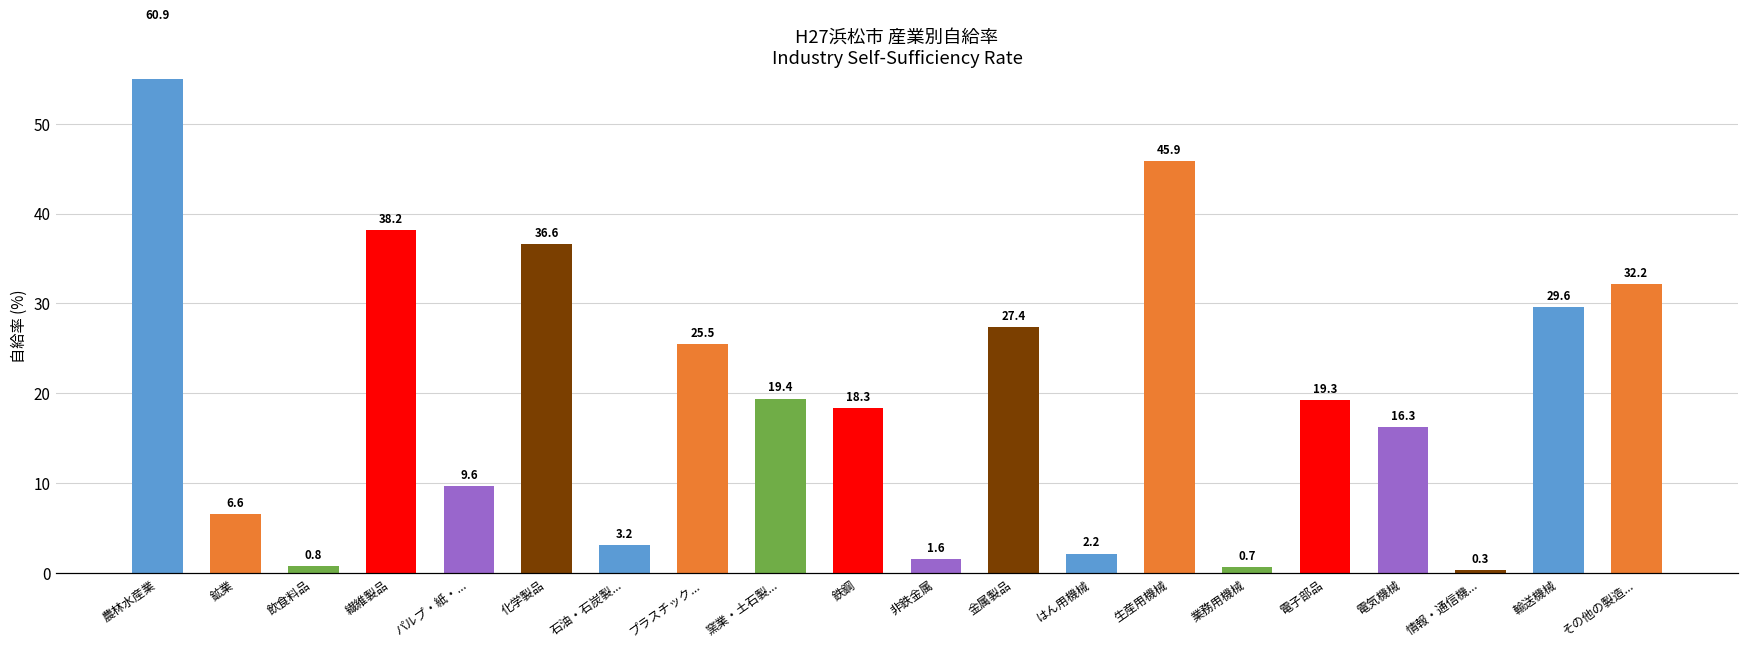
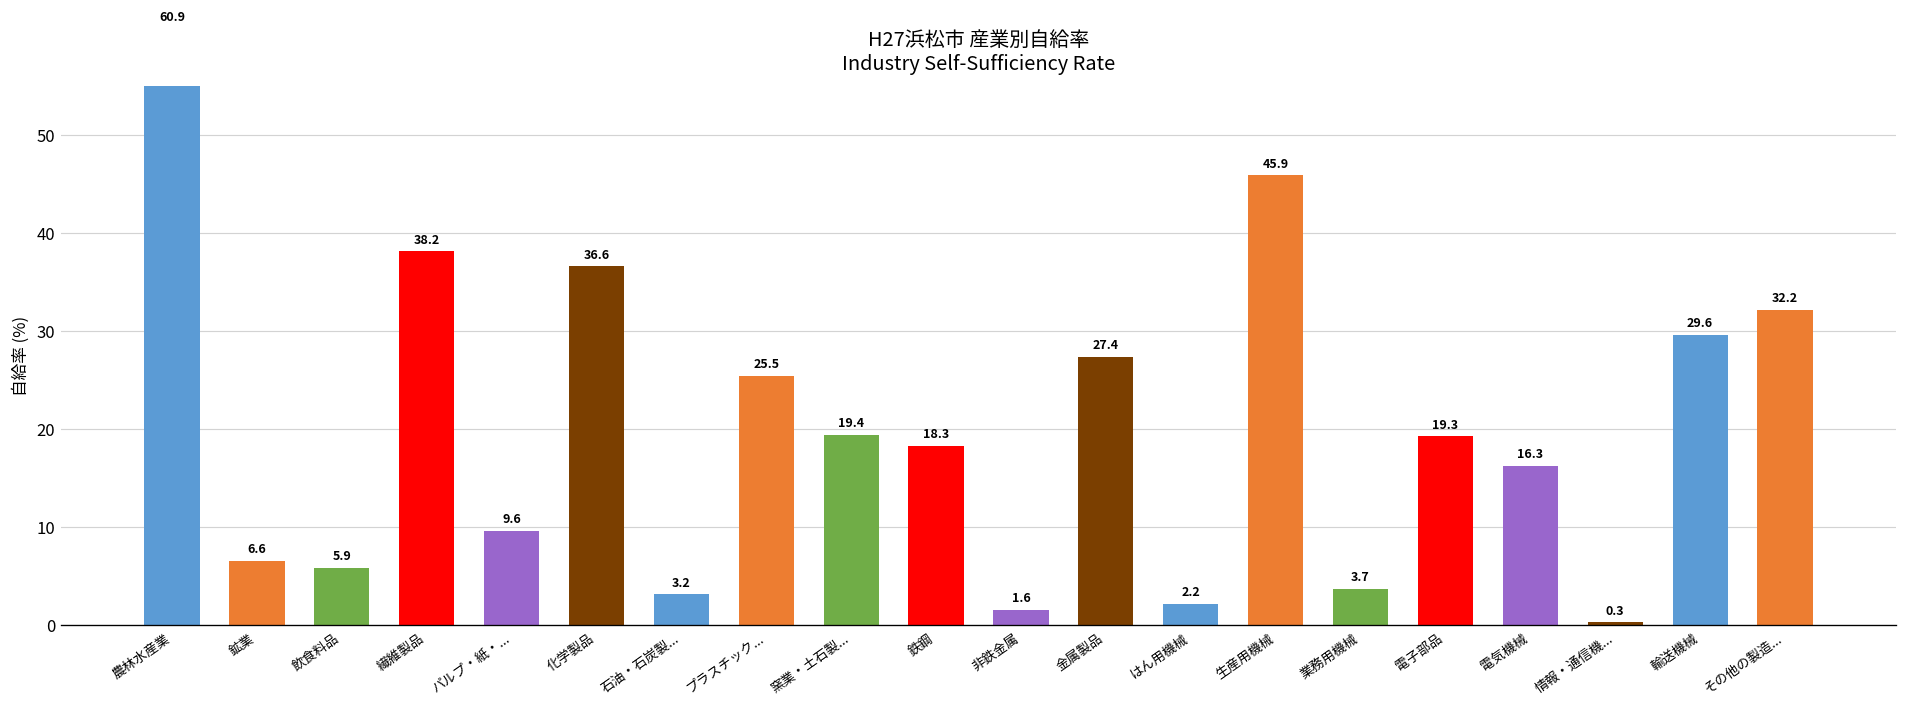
飲食料品: 0.8 -> 5.9
業務用機械: 0.7 -> 3.7
